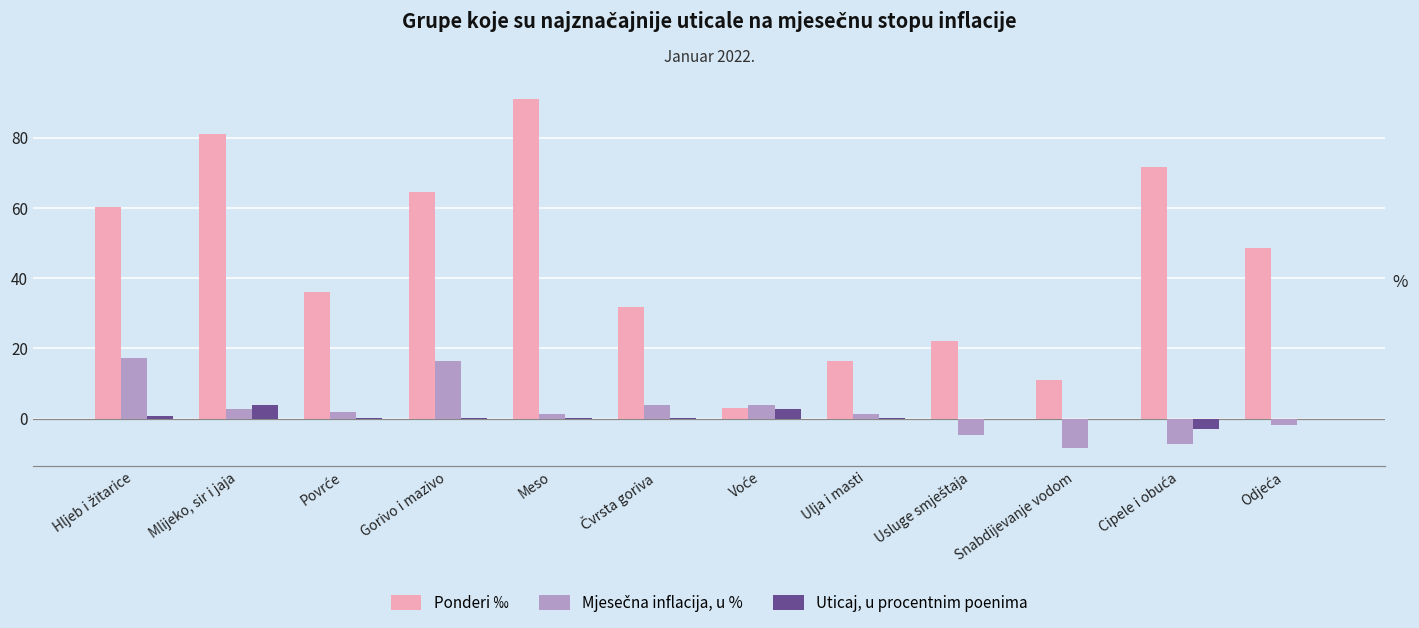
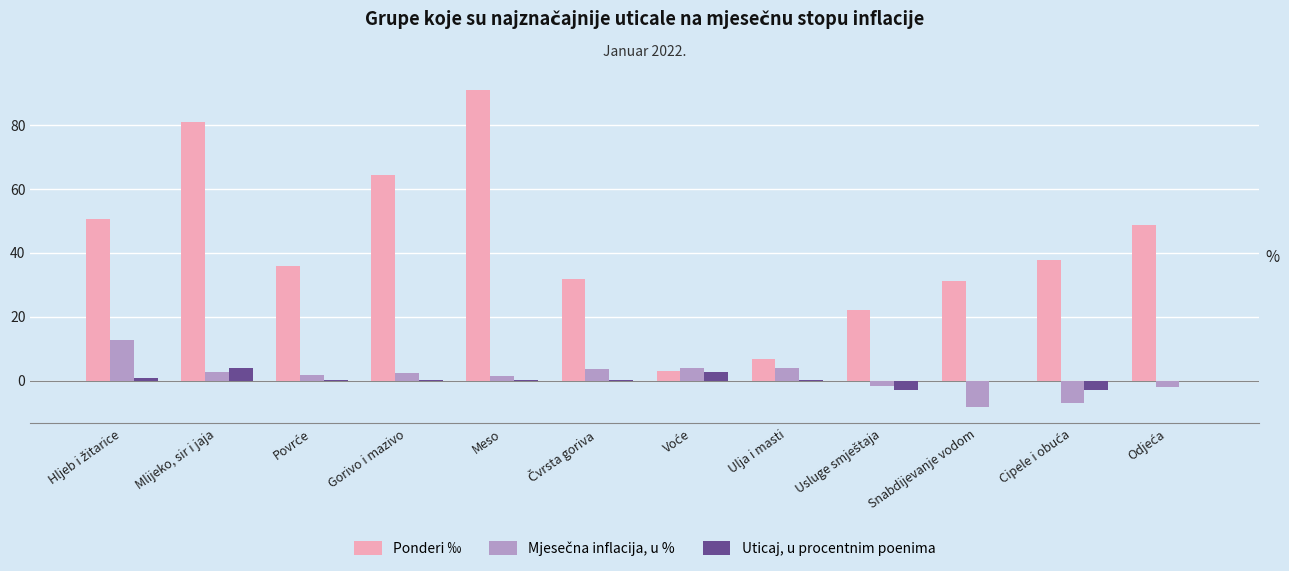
Ponderi ‰, Hljeb i žitarice: 60 -> 51
Mjesečna inflacija, u %, Hljeb i žitarice: 17 -> 13
Mjesečna inflacija, u %, Gorivo i mazivo: 16 -> 2
Ponderi ‰, Ulja i masti: 16 -> 7
Mjesečna inflacija, u %, Ulja i masti: 1 -> 4
Mjesečna inflacija, u %, Usluge smještaja: -5 -> -2
Uticaj, u procentnim poenima, Usluge smještaja: 0 -> -3
Ponderi ‰, Snabdijevanje vodom: 11 -> 31
Ponderi ‰, Cipele i obuća: 72 -> 38
